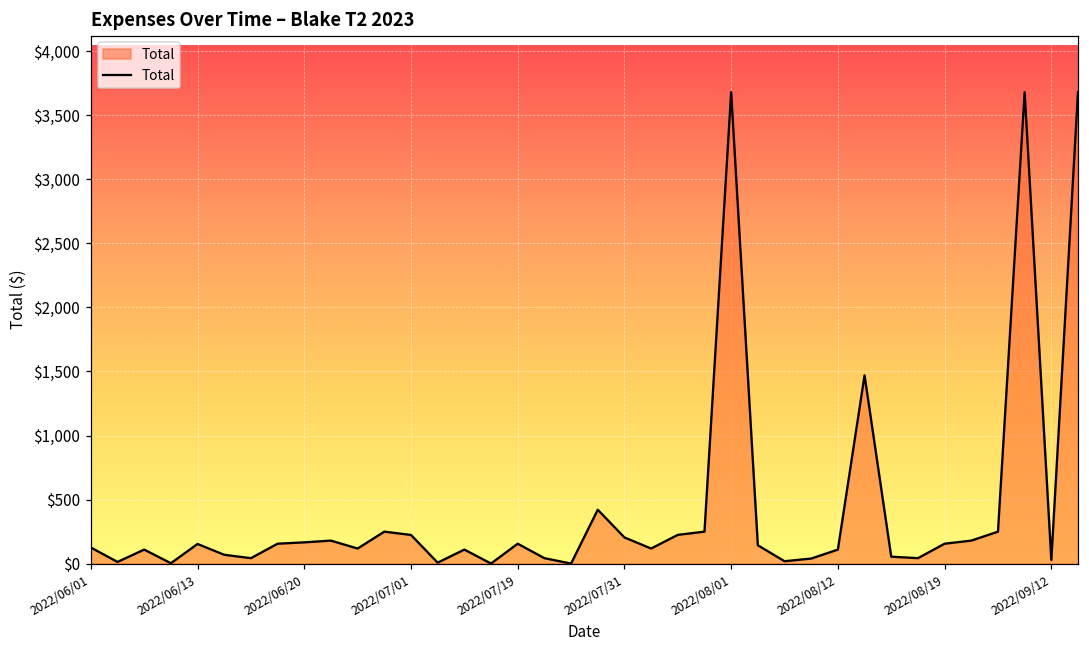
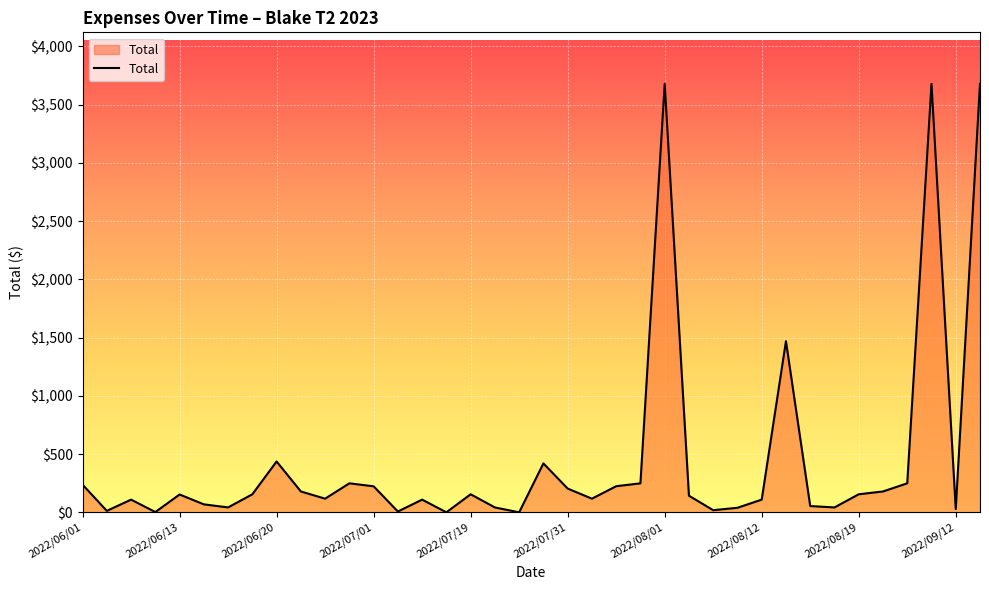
2022/06/01: $130 -> $240
2022/06/20: $170 -> $440
